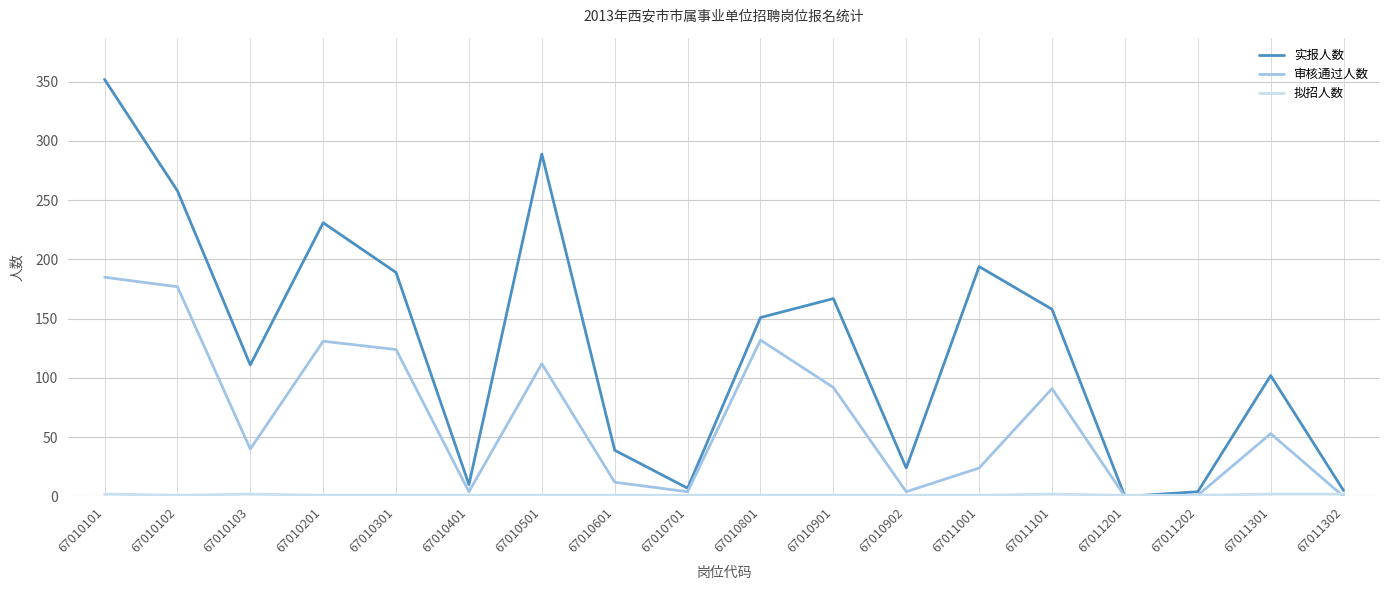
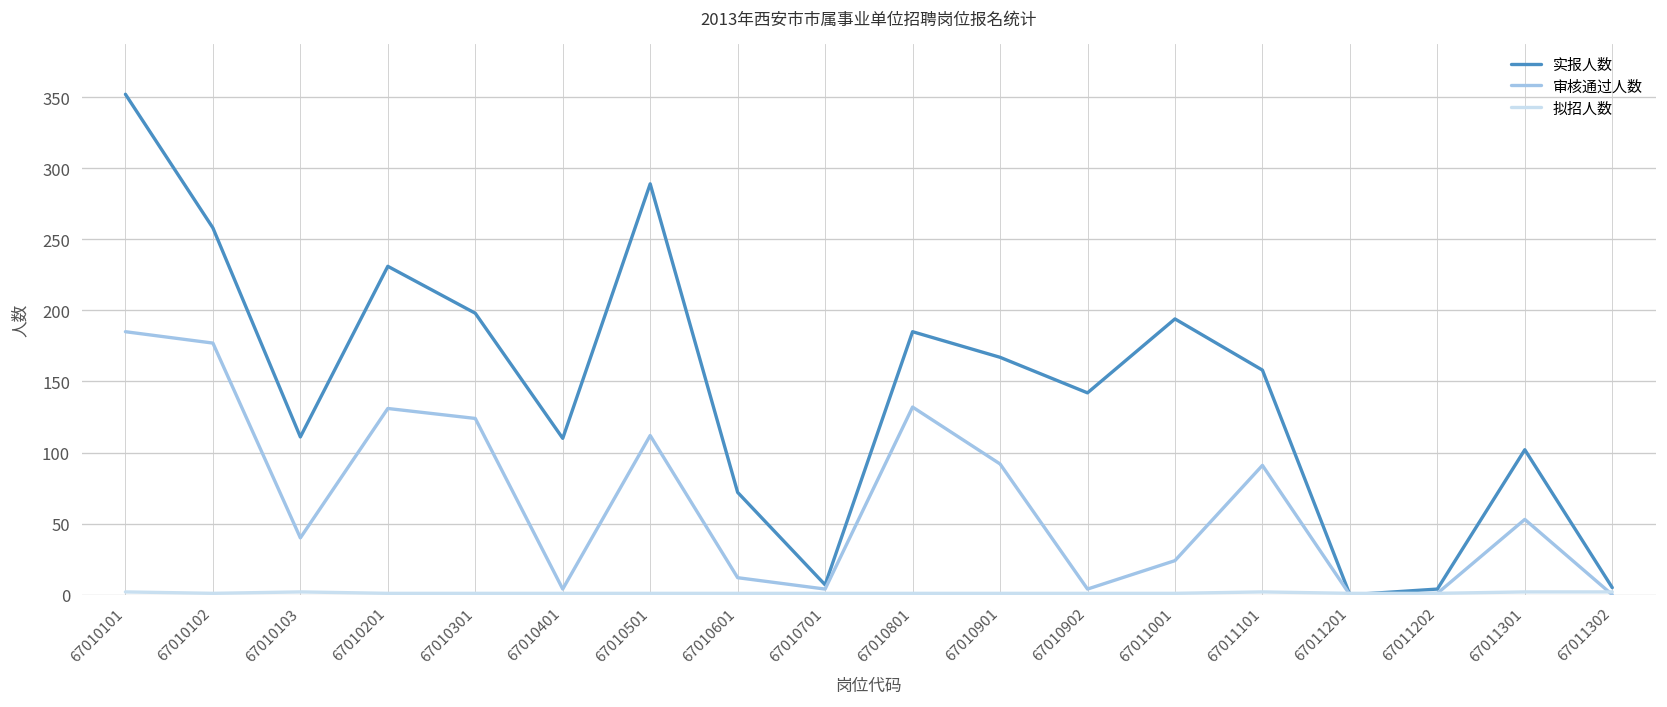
实报人数, 67010301: 189 -> 198
实报人数, 67010401: 10 -> 110
实报人数, 67010601: 39 -> 72
实报人数, 67010801: 151 -> 185
实报人数, 67010902: 24 -> 142
